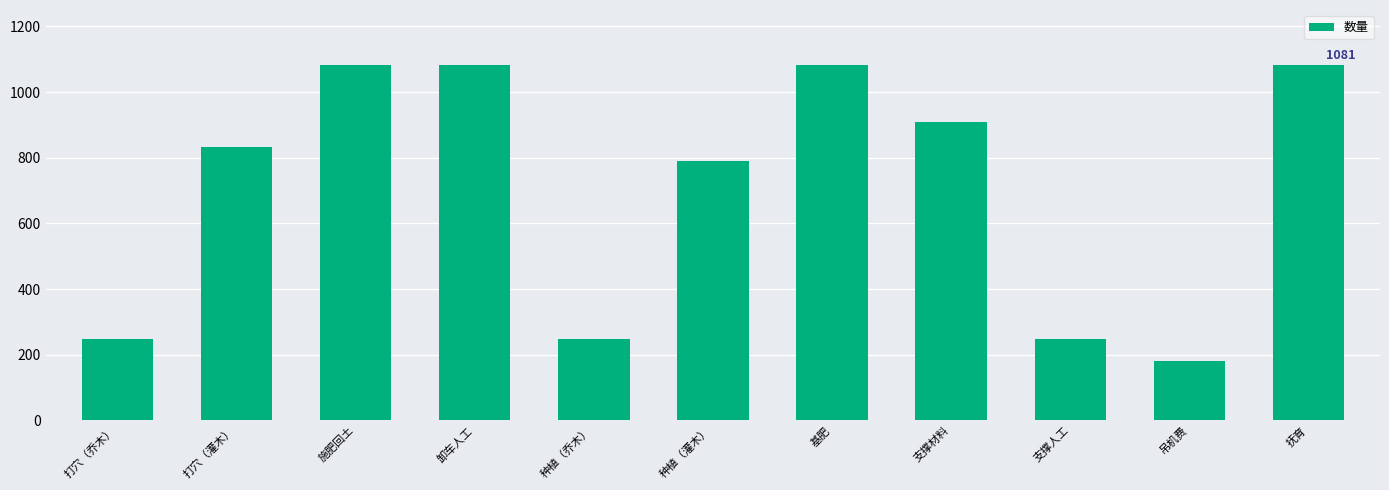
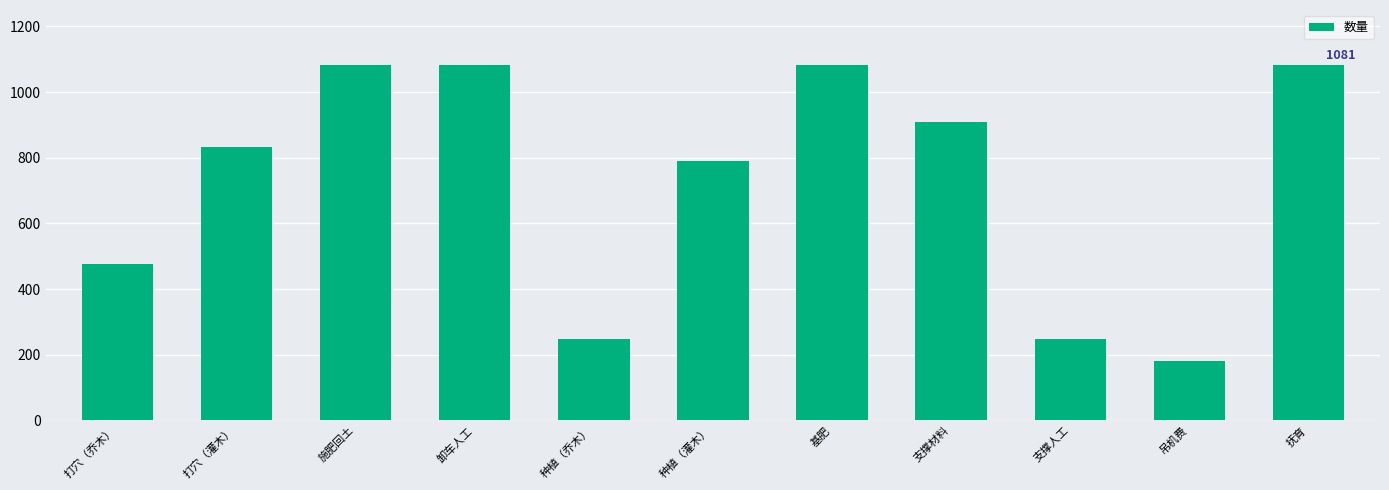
打穴（乔木）: 250 -> 480
